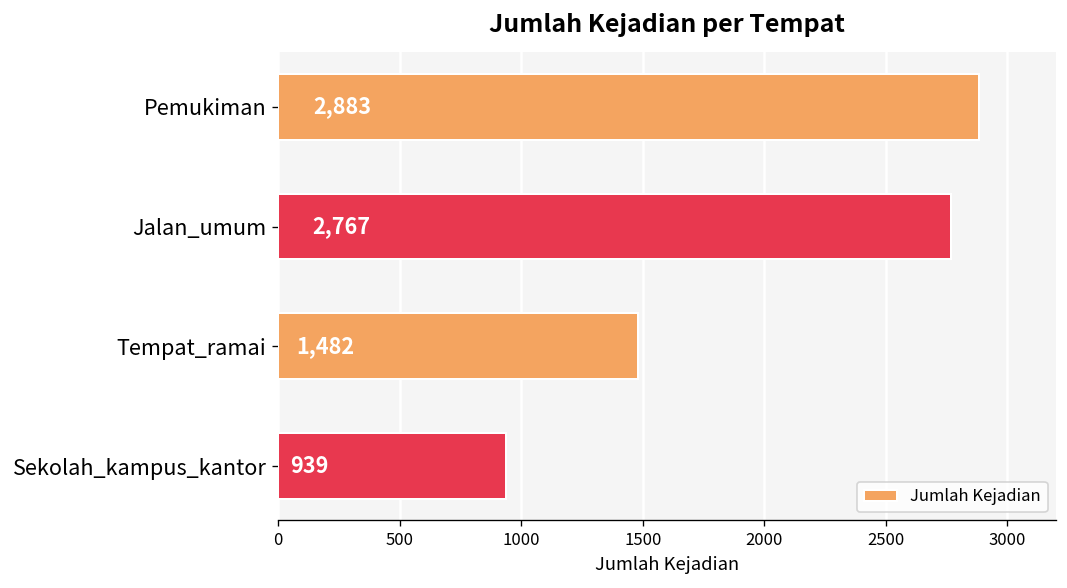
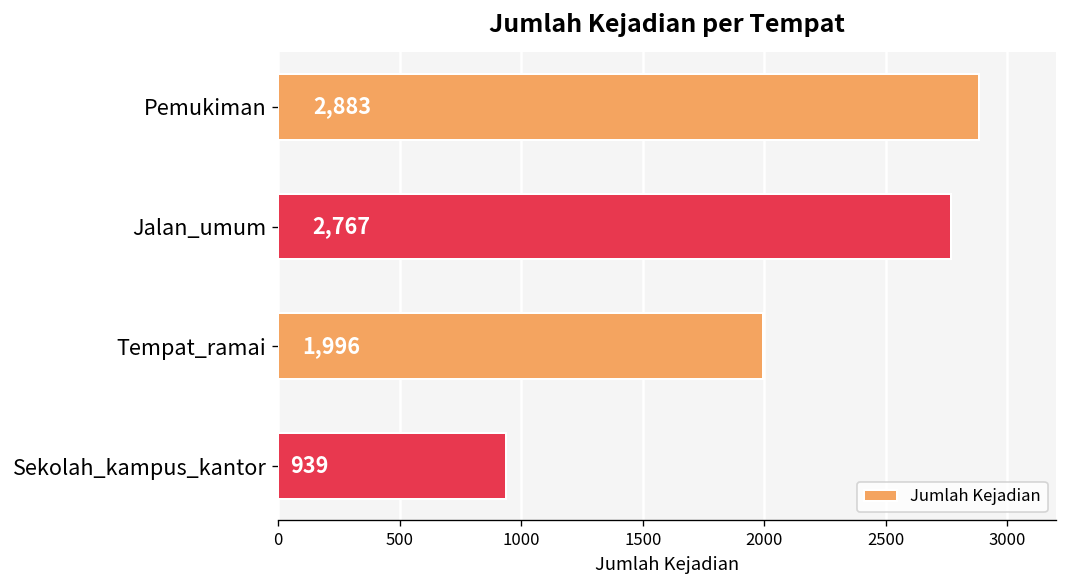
Tempat_ramai: 1,482 -> 1,996
